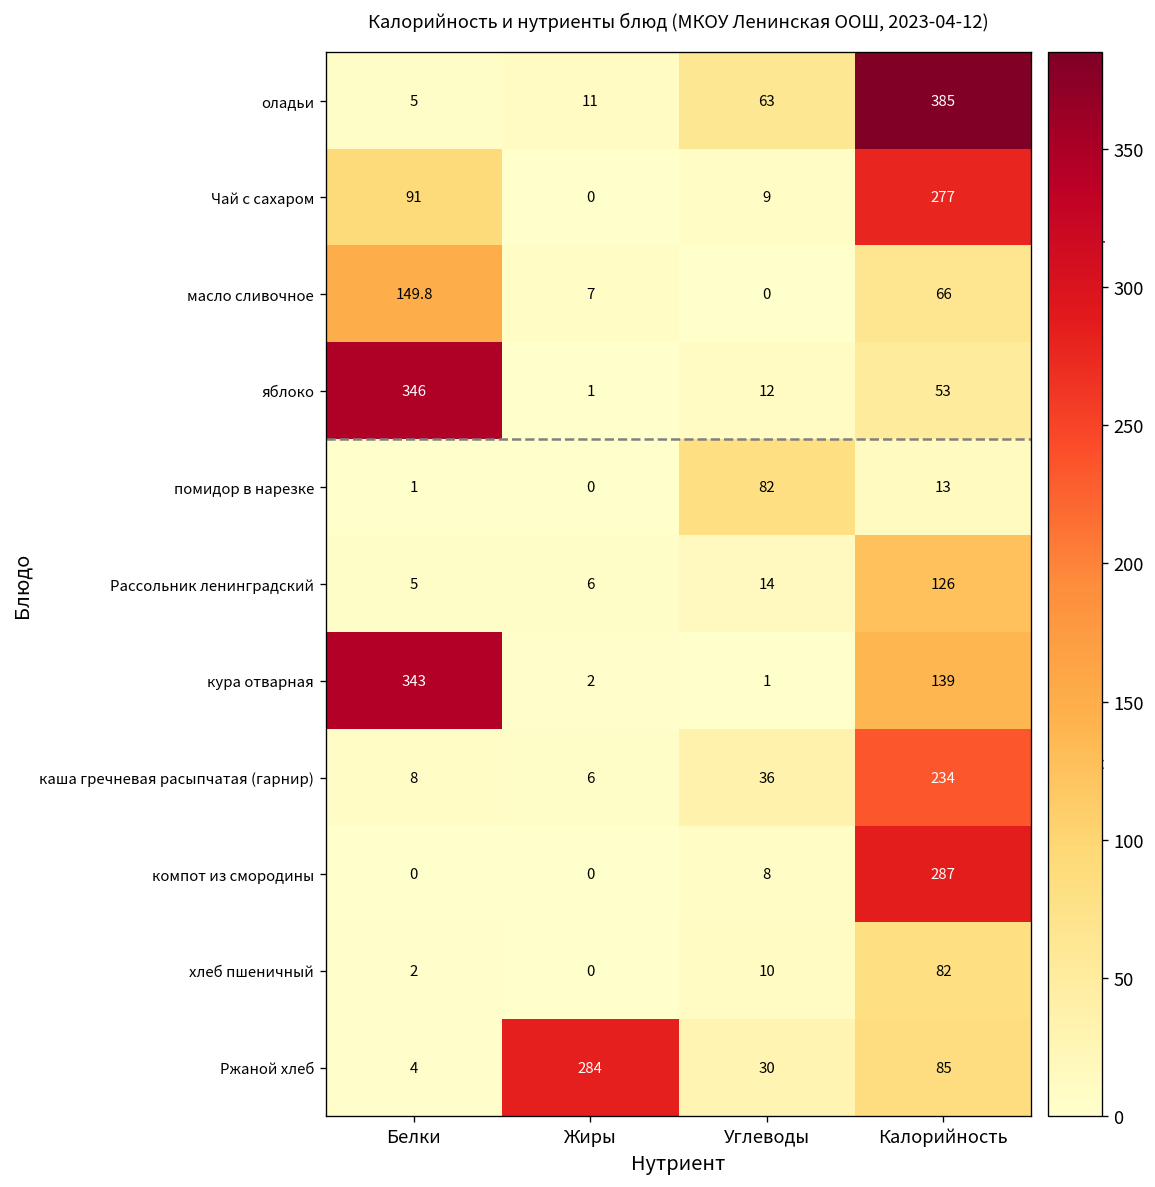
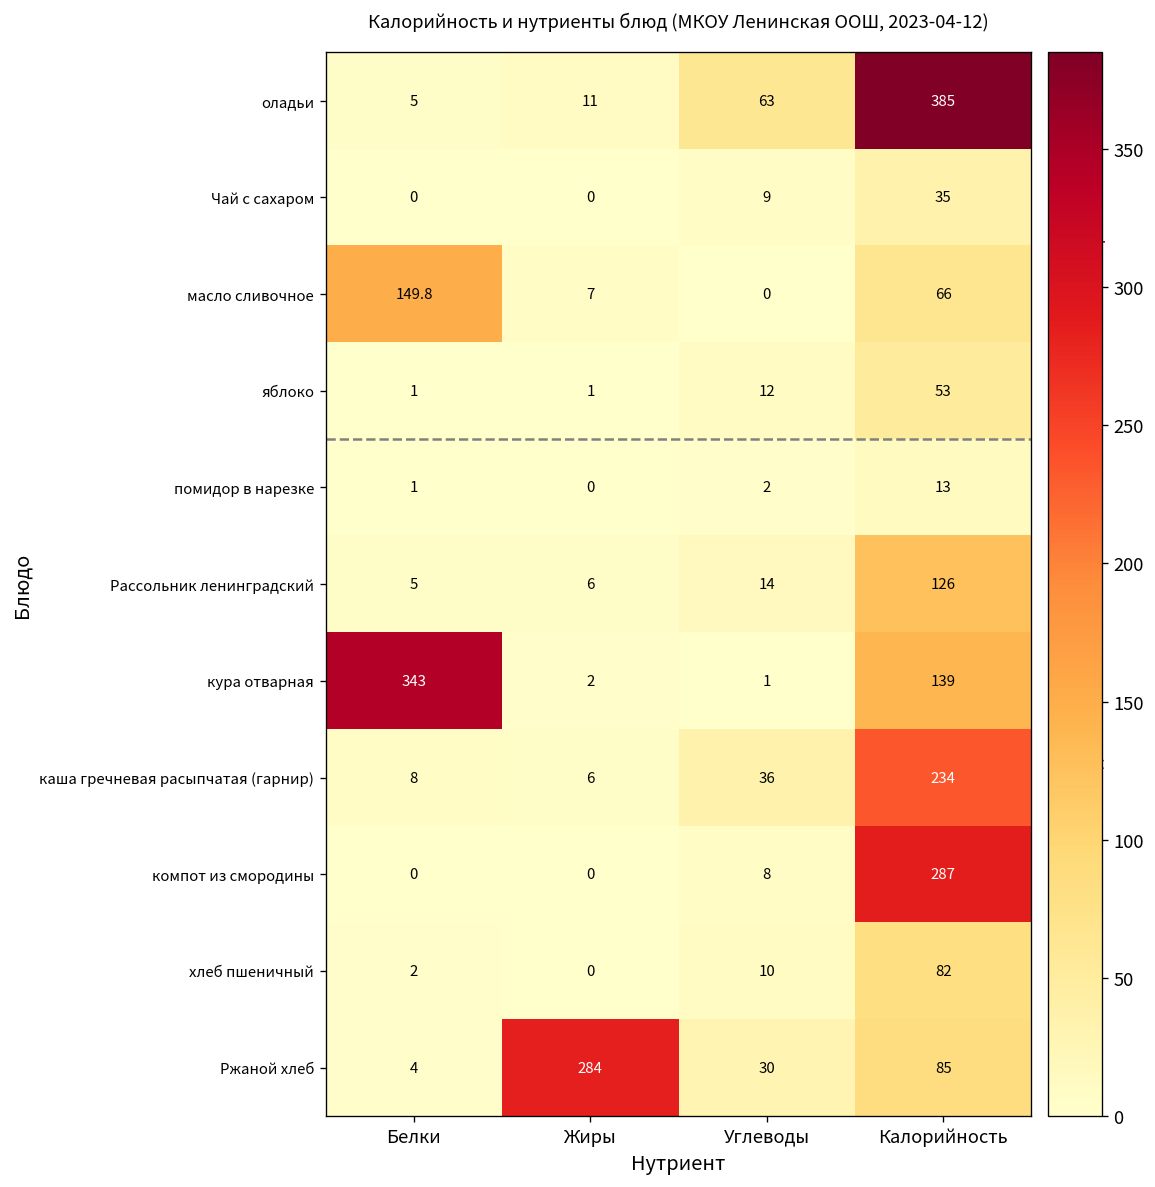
Чай с сахаром, Белки: 91 -> 0
Чай с сахаром, Калорийность: 277 -> 35
яблоко, Белки: 346 -> 1
помидор в нарезке, Углеводы: 82 -> 2
